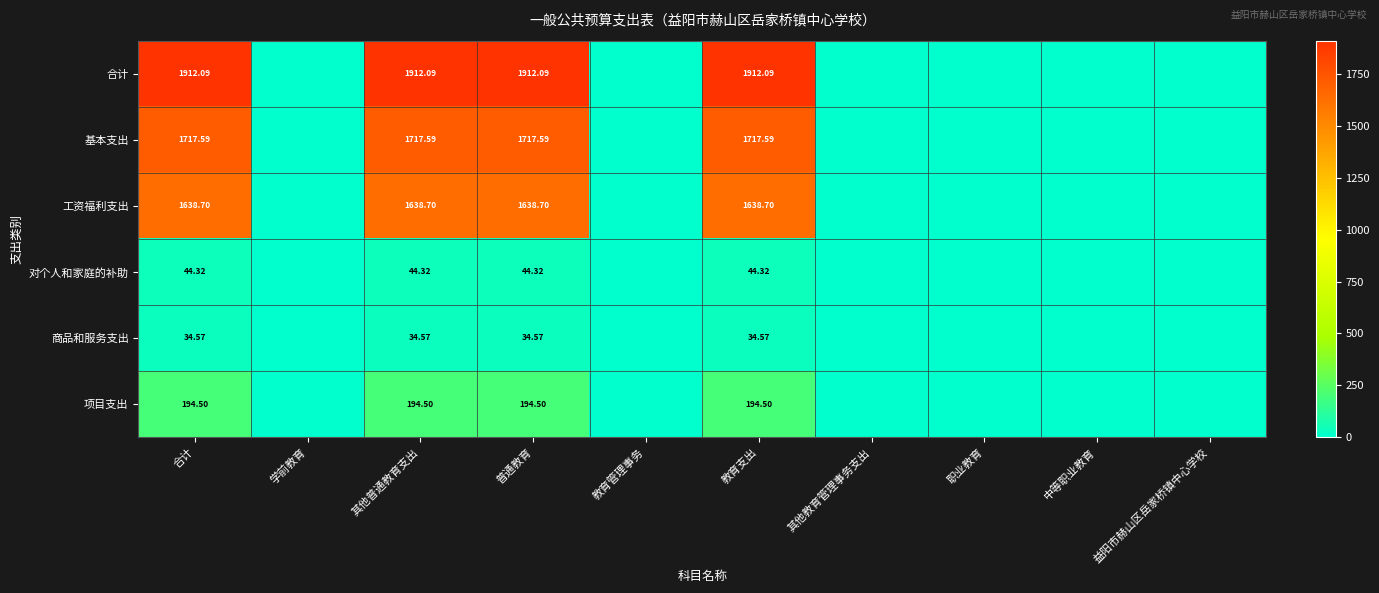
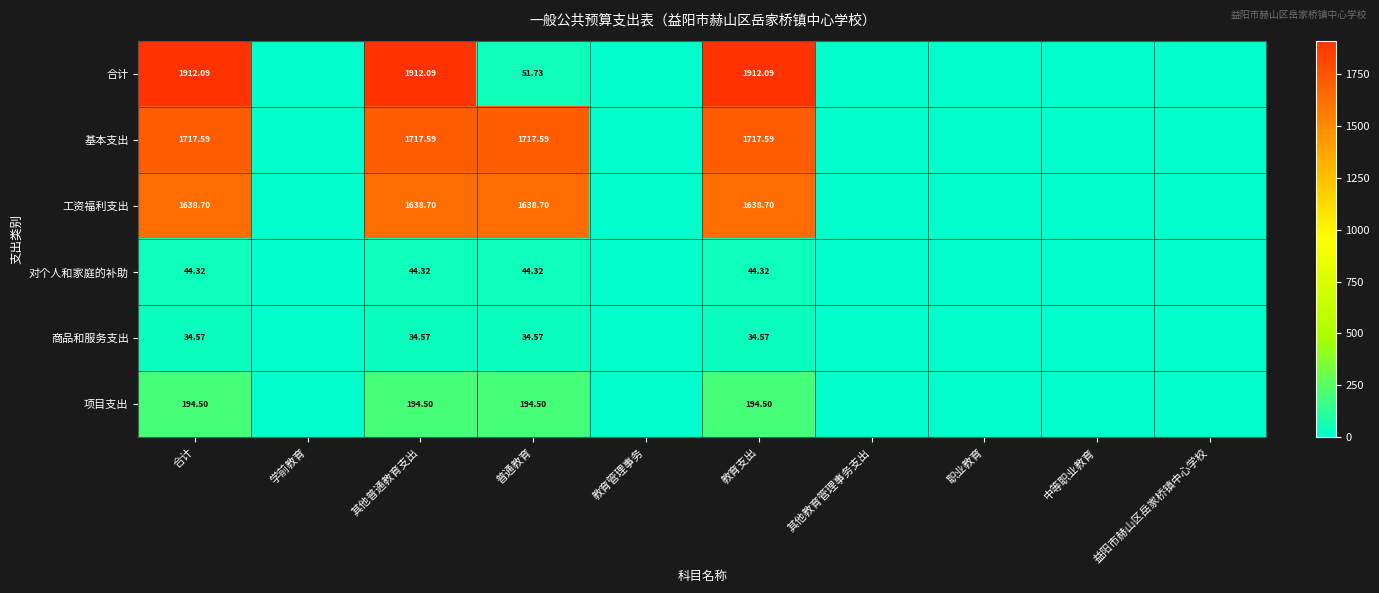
合计, 普通教育: 1912.09 -> 51.73
